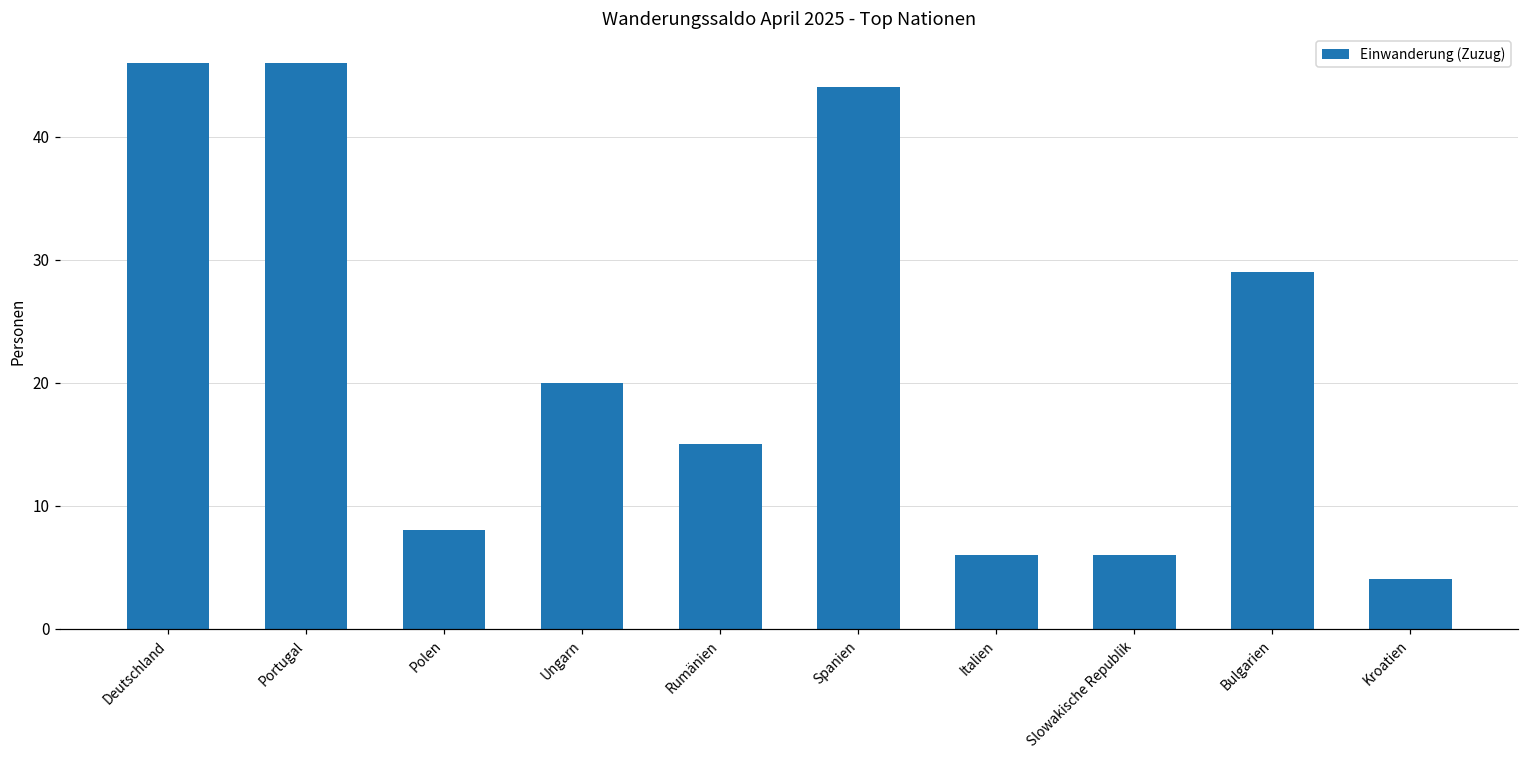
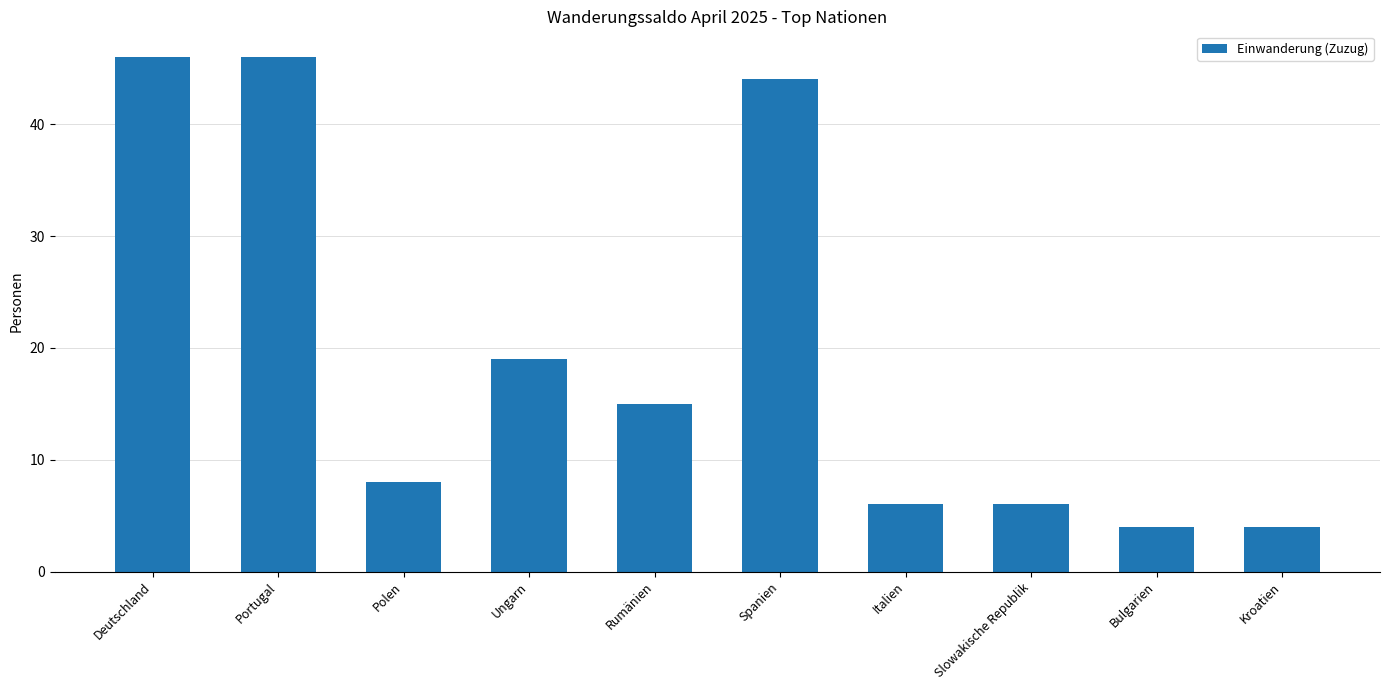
Ungarn: 20 -> 19
Bulgarien: 29 -> 4
